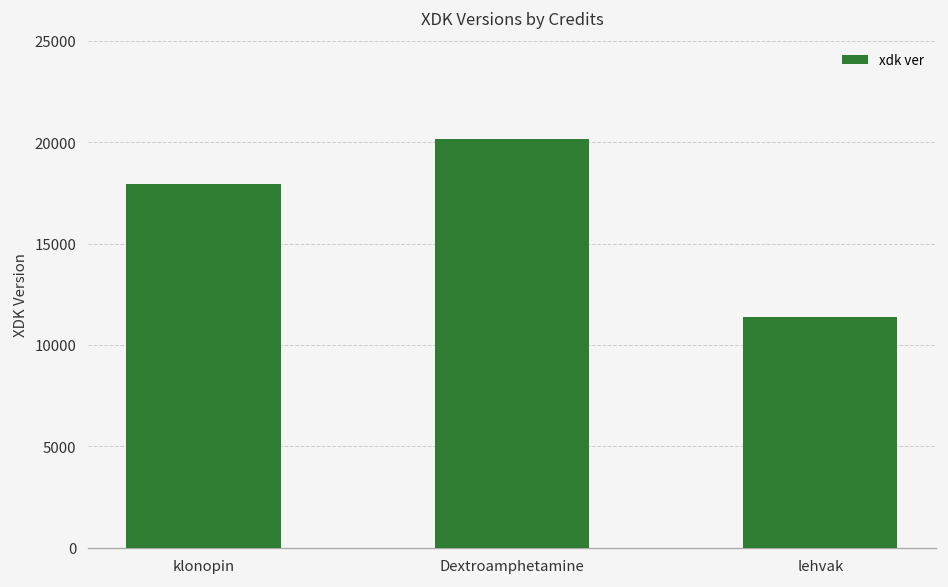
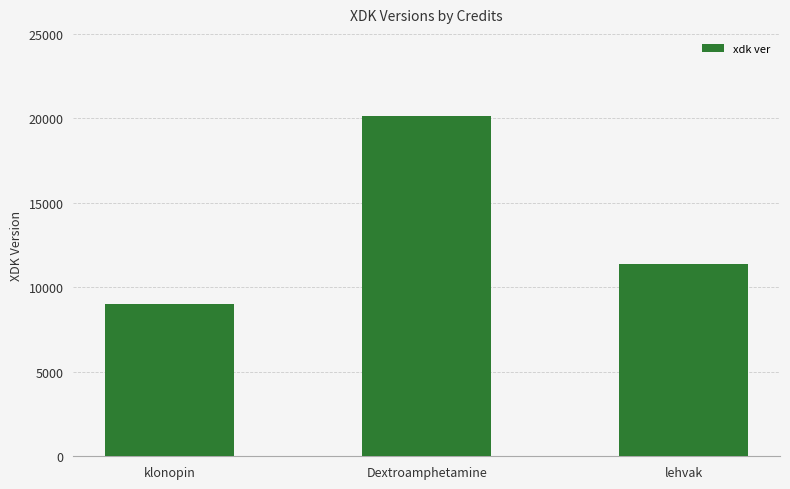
klonopin: 17900 -> 9000
